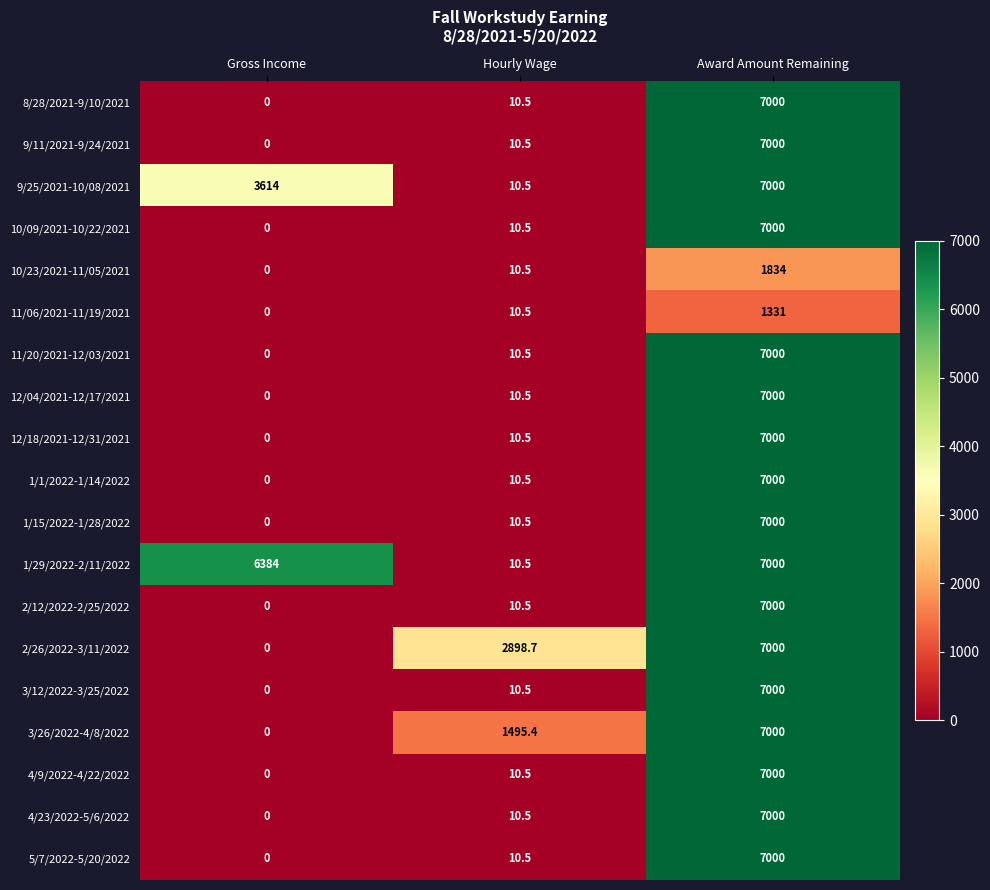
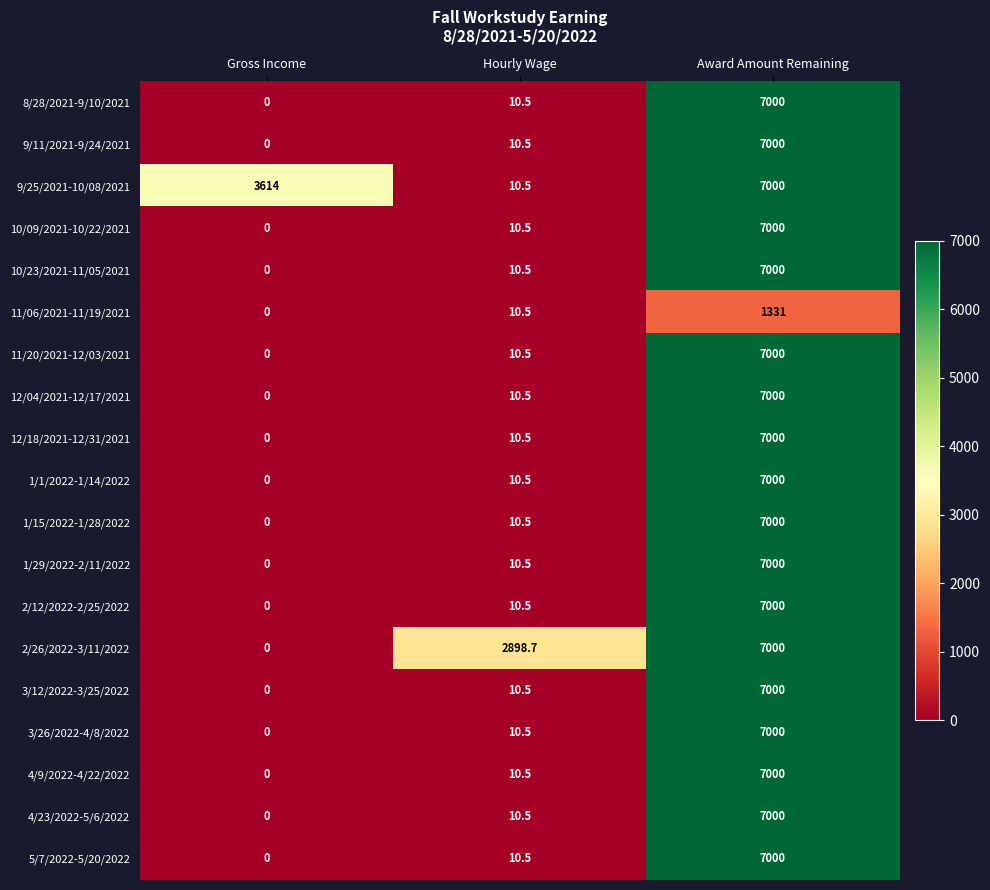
10/23/2021-11/05/2021, Award Amount Remaining: 1834 -> 7000
1/29/2022-2/11/2022, Gross Income: 6384 -> 0
3/26/2022-4/8/2022, Hourly Wage: 1495.4 -> 10.5
